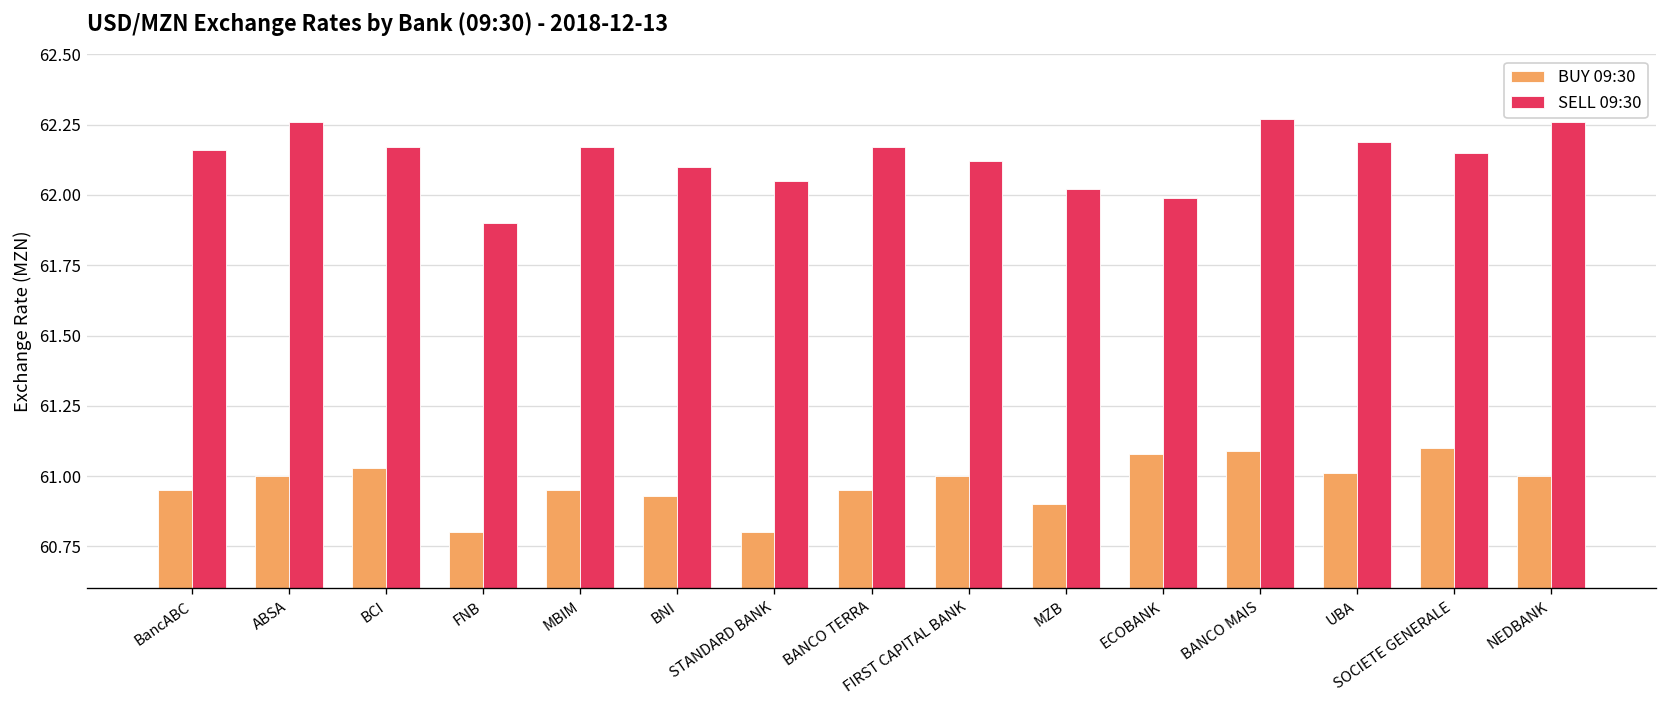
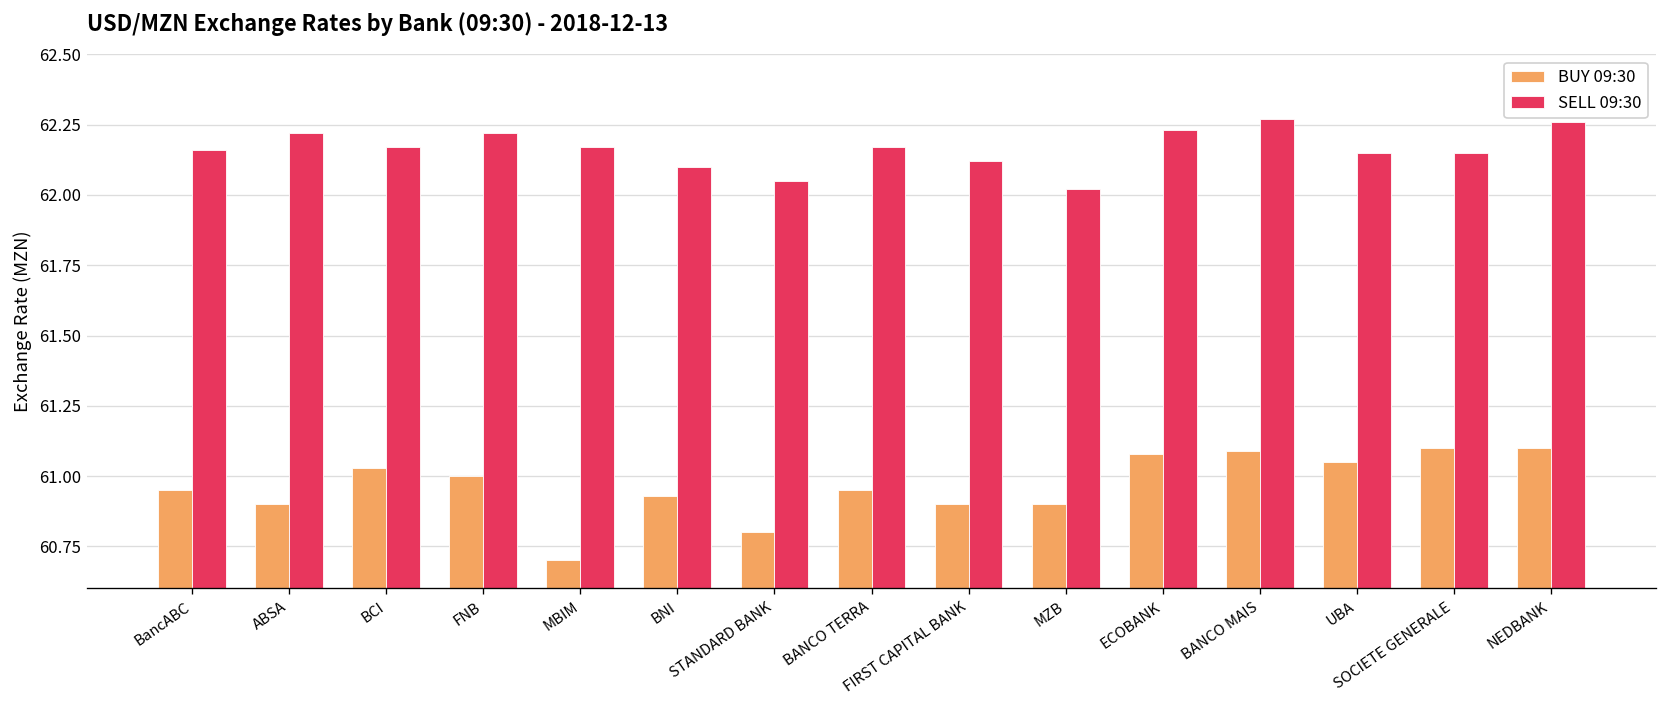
BUY 09:30, ABSA: 61.0 -> 60.9
SELL 09:30, ABSA: 62.26 -> 62.22
BUY 09:30, FNB: 60.8 -> 61.0
SELL 09:30, FNB: 61.90 -> 62.22
BUY 09:30, MBIM: 60.95 -> 60.70
BUY 09:30, FIRST CAPITAL BANK: 61.0 -> 60.9
SELL 09:30, ECOBANK: 61.99 -> 62.23
BUY 09:30, UBA: 61.01 -> 61.05
SELL 09:30, UBA: 62.19 -> 62.15
BUY 09:30, NEDBANK: 61.0 -> 61.1
